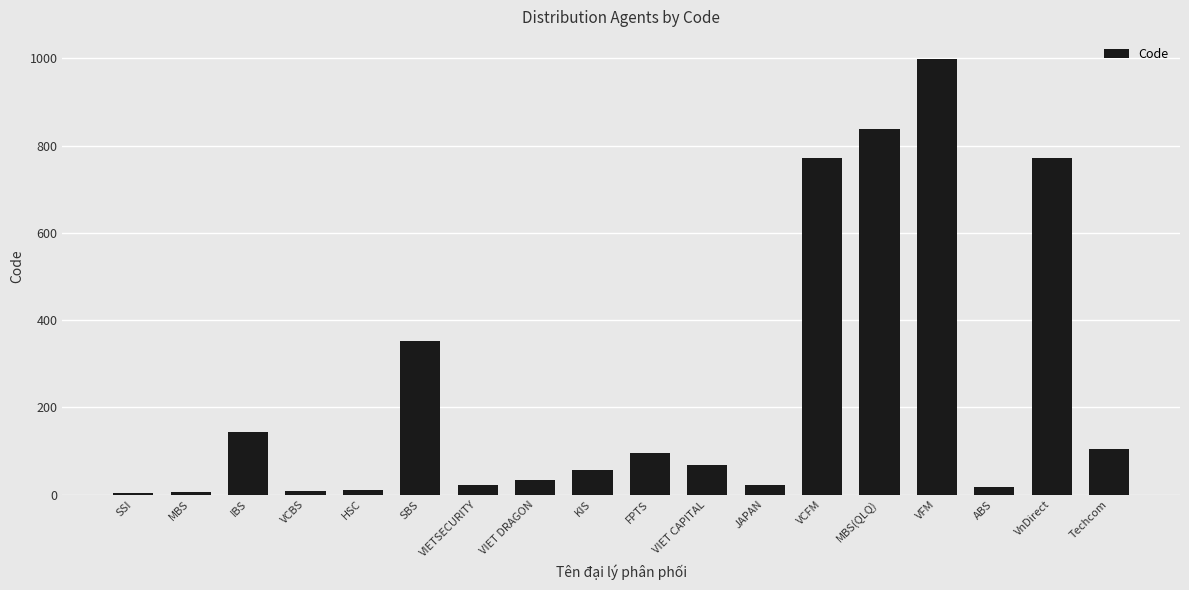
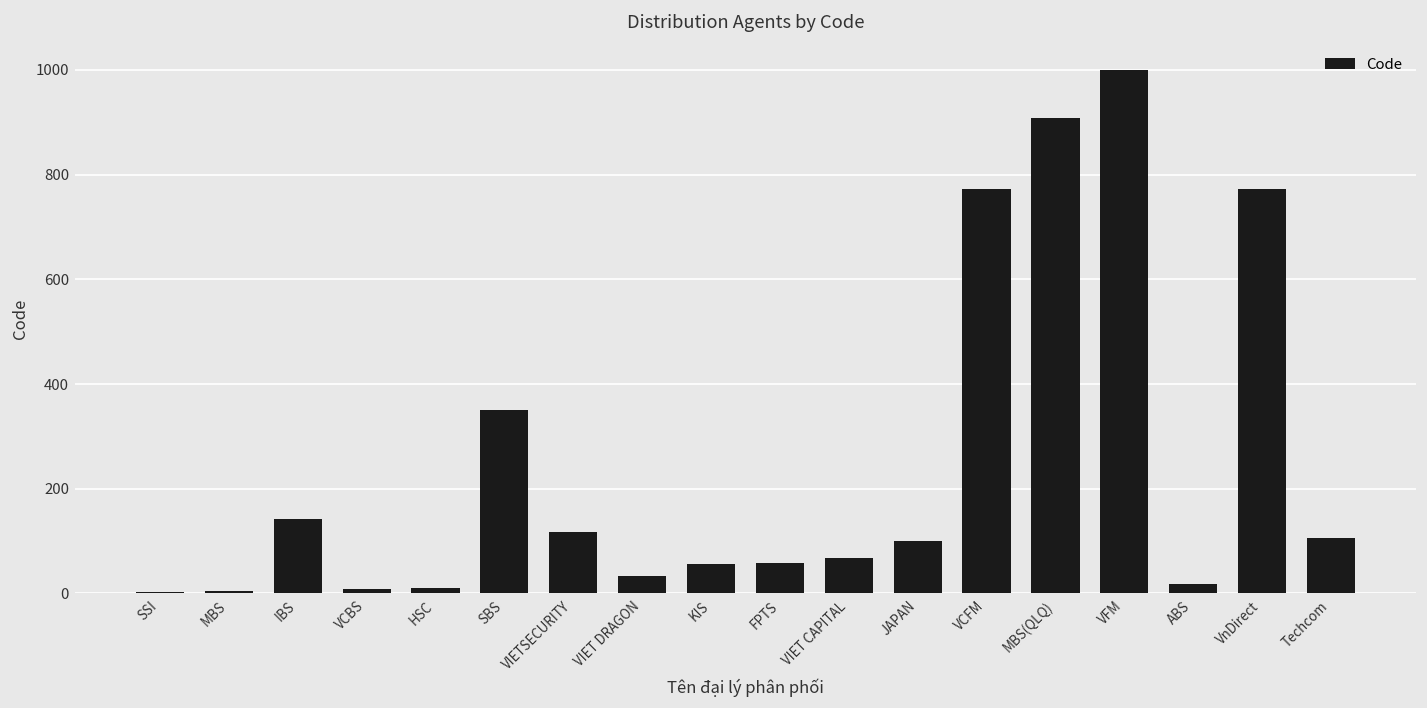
VIETSECURITY: 20 -> 120
FPTS: 100 -> 60
JAPAN: 20 -> 100
MBS(QLQ): 840 -> 910
